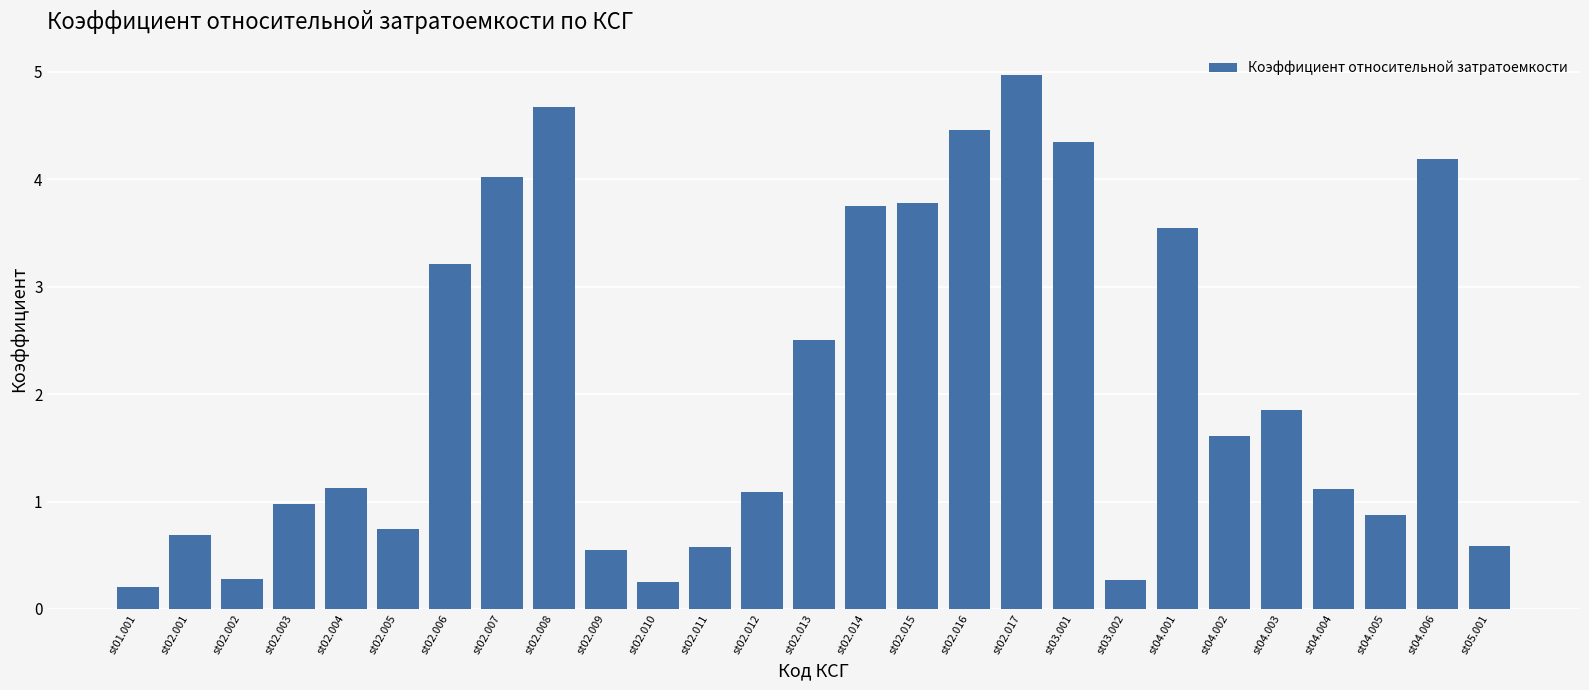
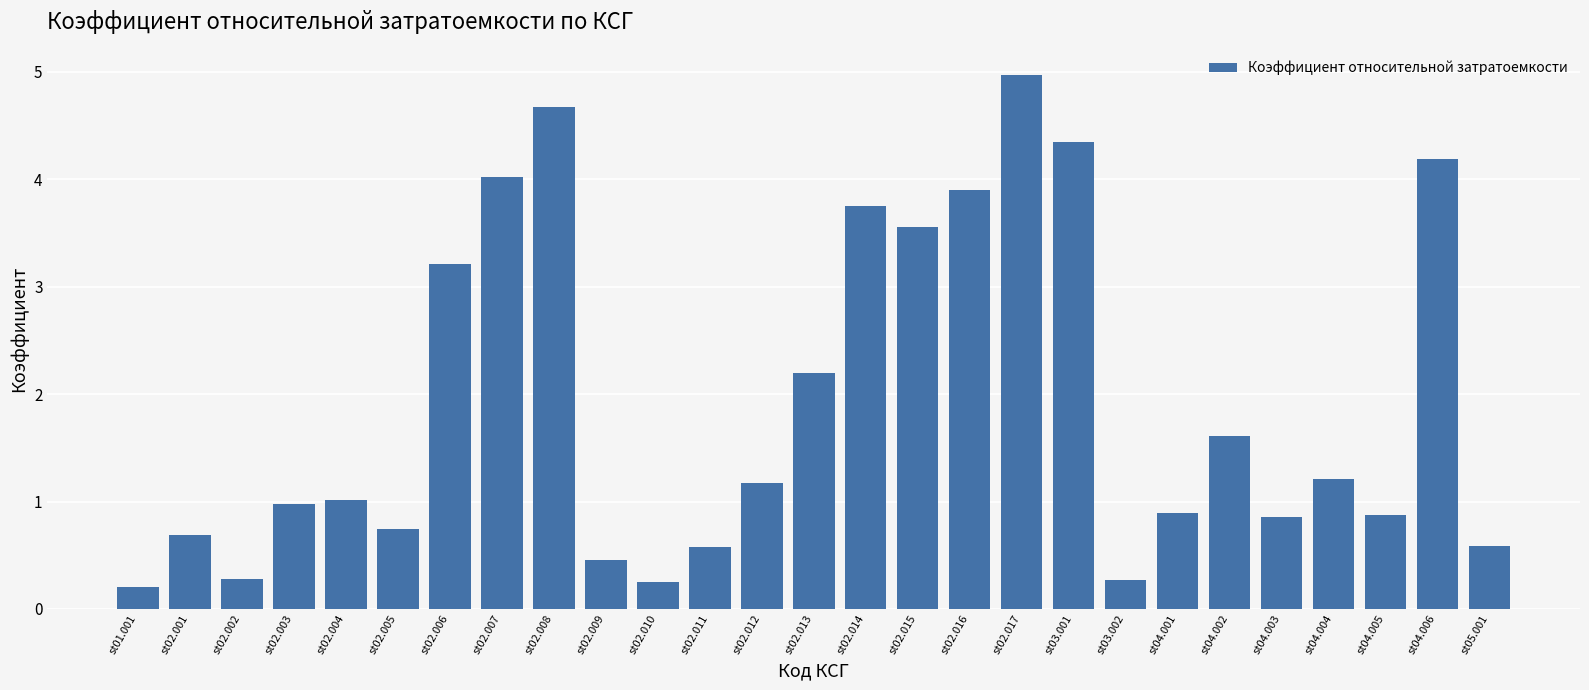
st02.004: 1.13 -> 1.01
st02.009: 0.55 -> 0.46
st02.012: 1.09 -> 1.17
st02.013: 2.5 -> 2.2
st02.015: 3.78 -> 3.56
st02.016: 4.46 -> 3.90
st04.001: 3.55 -> 0.89
st04.003: 1.85 -> 0.86
st04.004: 1.12 -> 1.21
